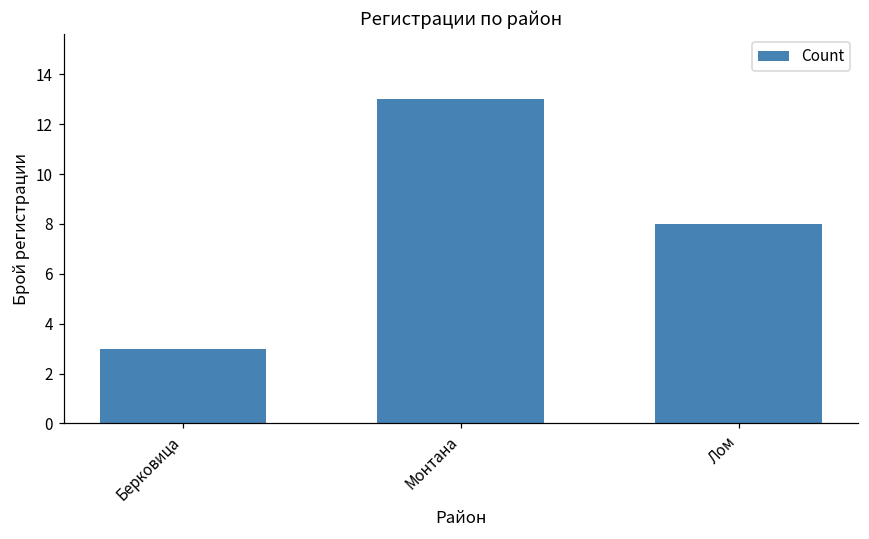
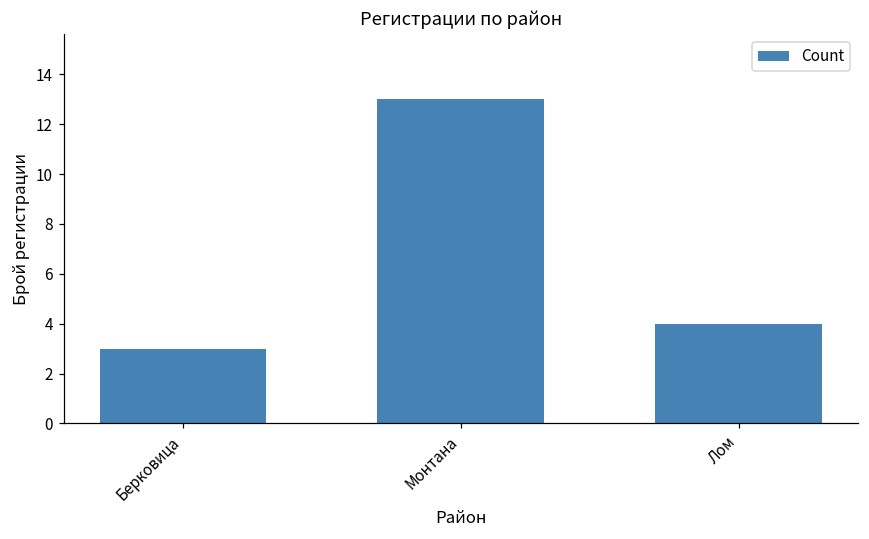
Лом: 8 -> 4
